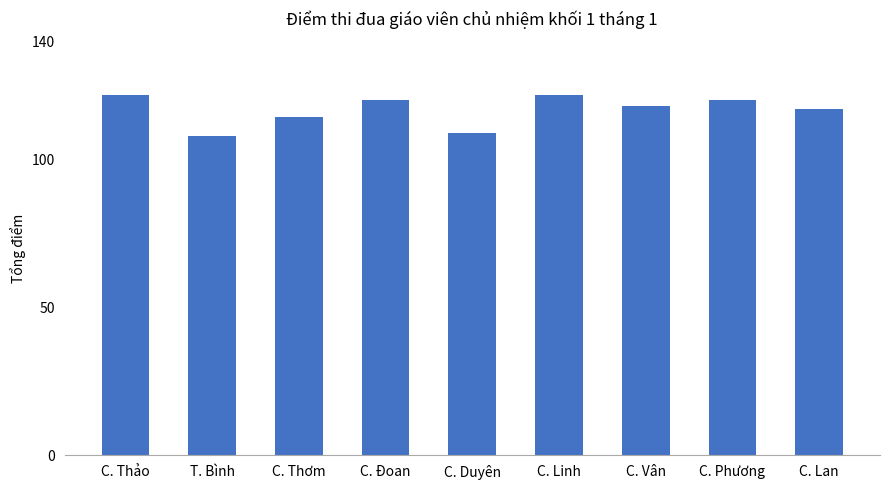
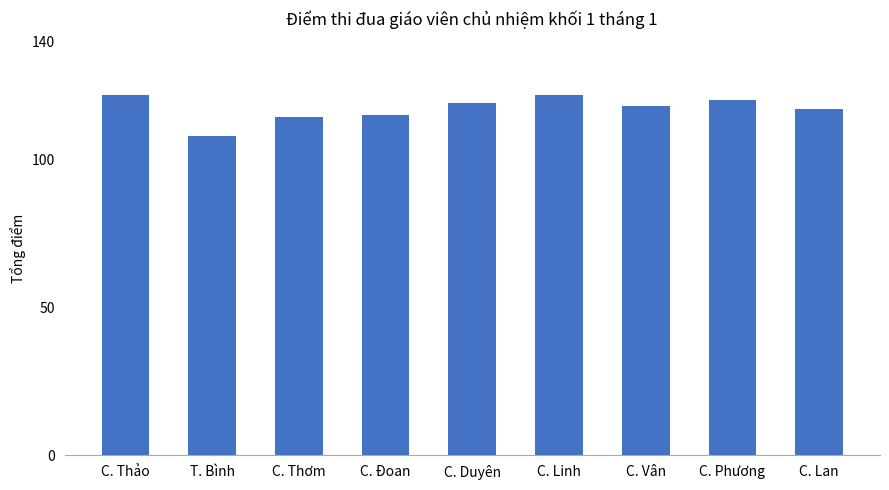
C. Đoan: 120 -> 115
C. Duyên: 109 -> 119
